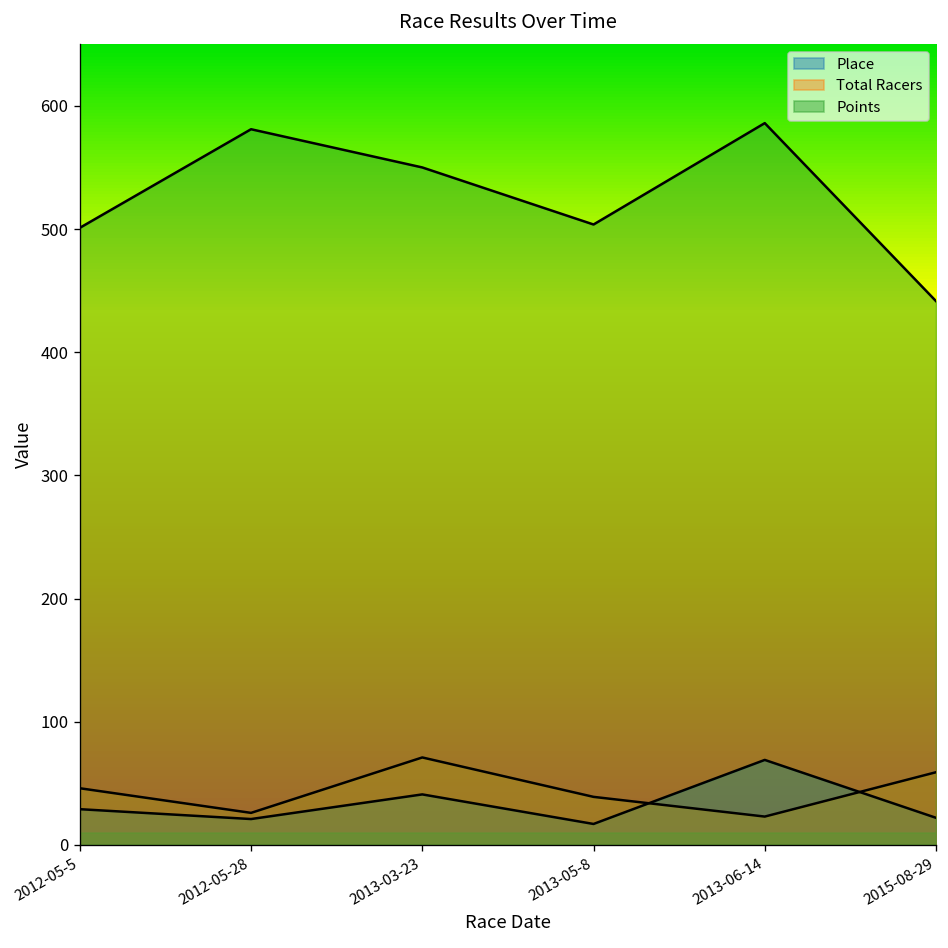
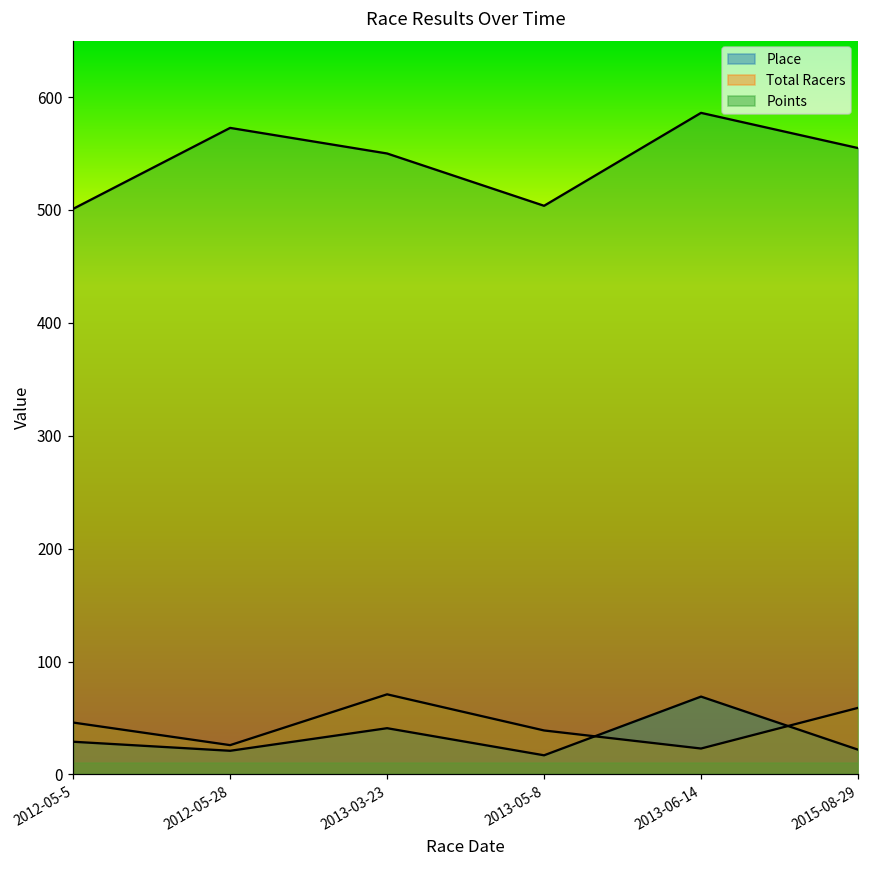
Points, 2012-05-28: 581 -> 573
Points, 2015-08-29: 441 -> 555
